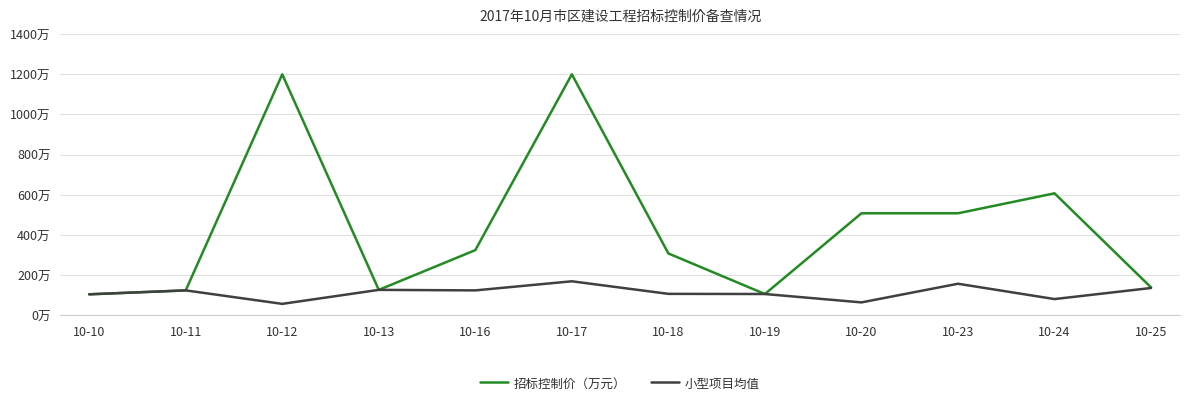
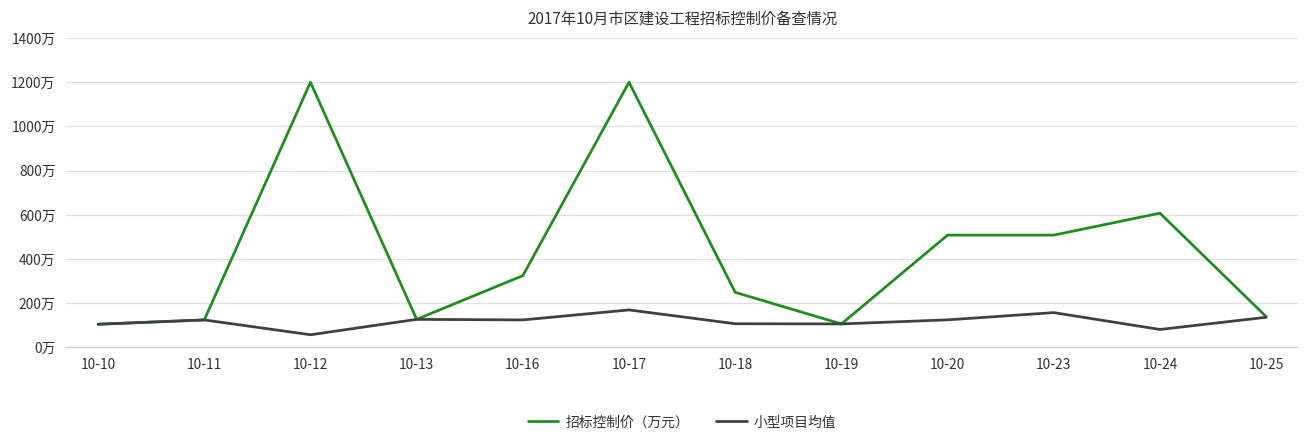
招标控制价（万元）, 10-18: 310万 -> 250万
小型项目均值, 10-20: 60万 -> 120万
